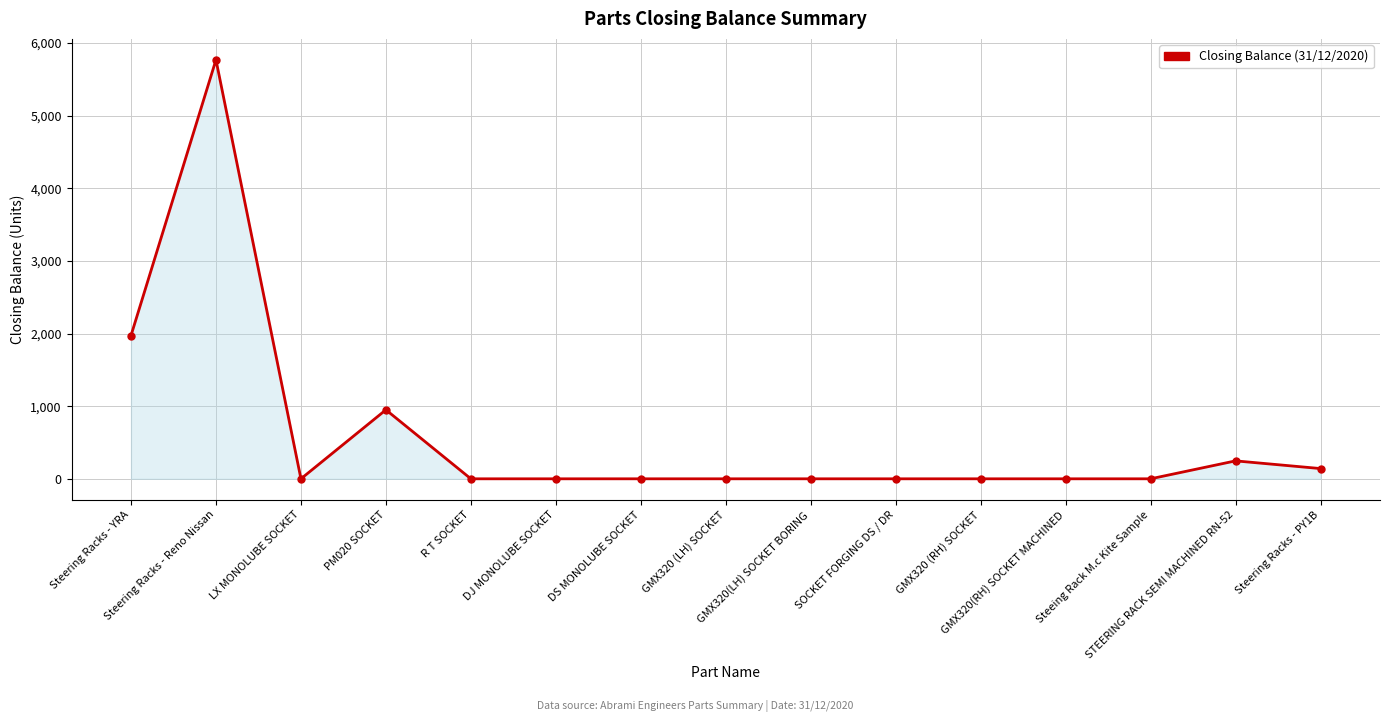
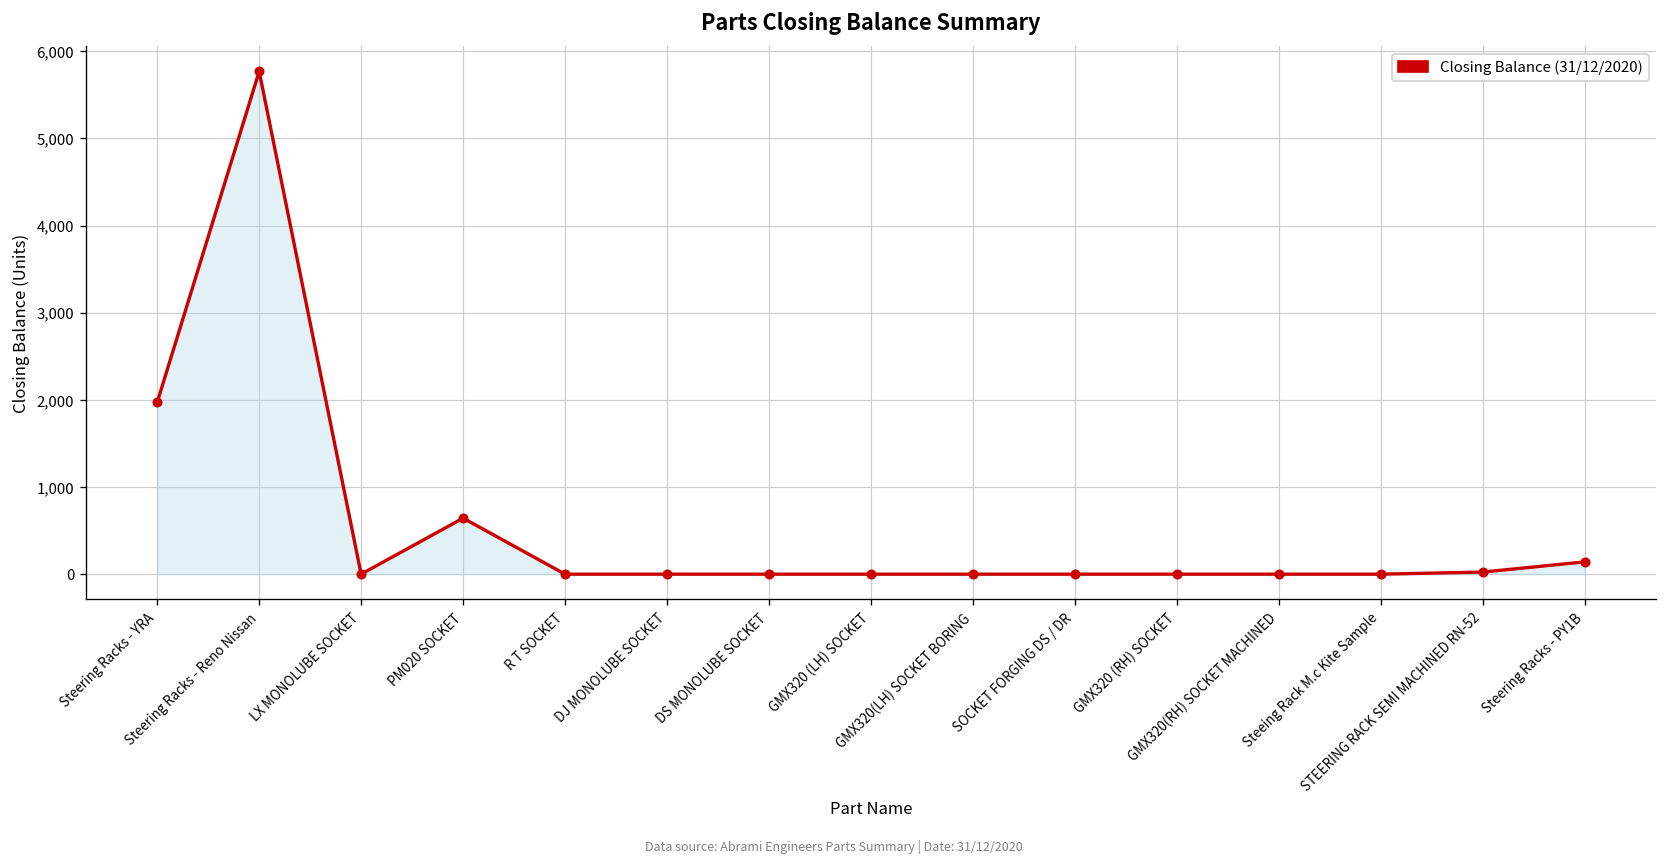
PM020 SOCKET: 1,000 -> 600
STEERING RACK SEMI MACHINED RN-52: 200 -> 0
